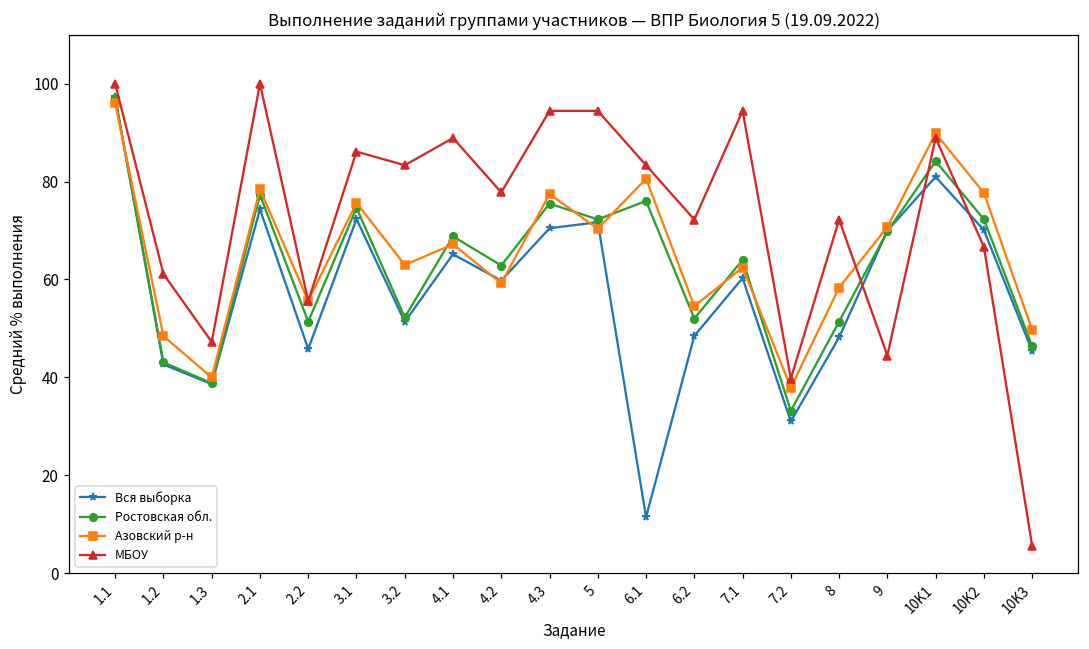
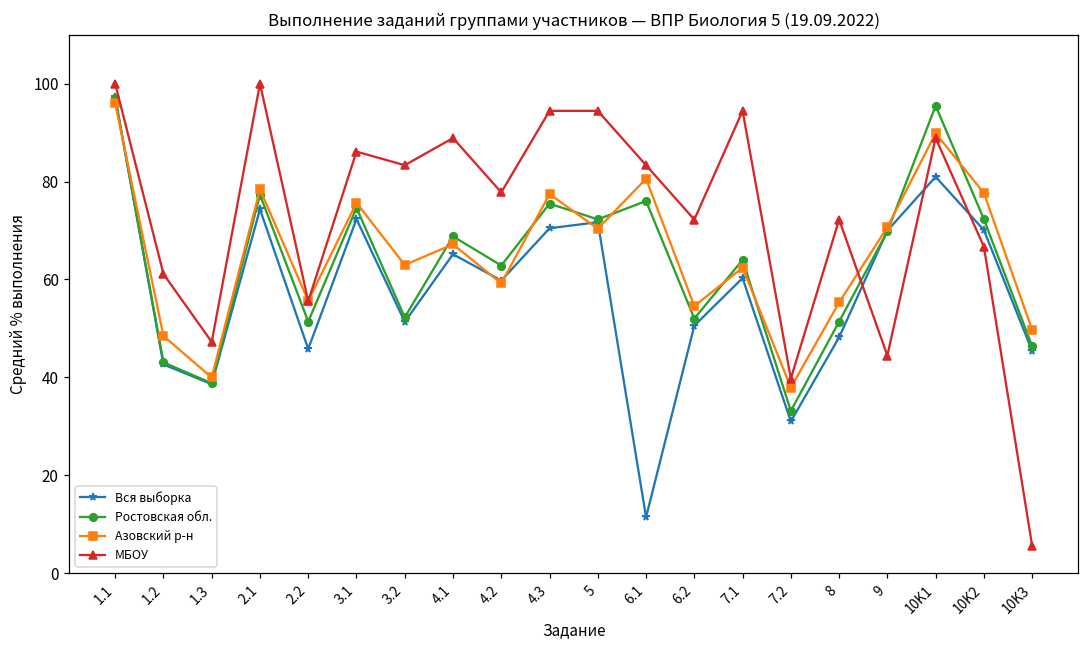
Вся выборка, 6.2: 48 -> 51
Азовский р-н, 8: 58 -> 55
Ростовская обл., 10K1: 84 -> 95
